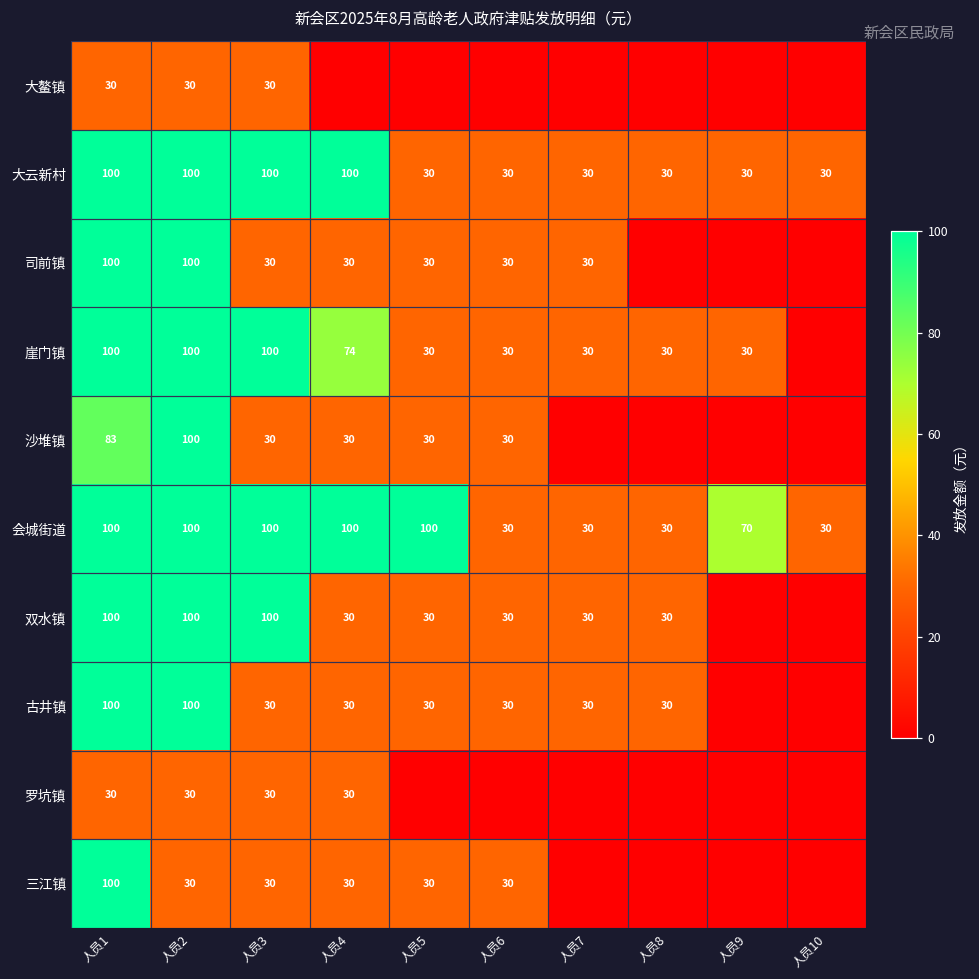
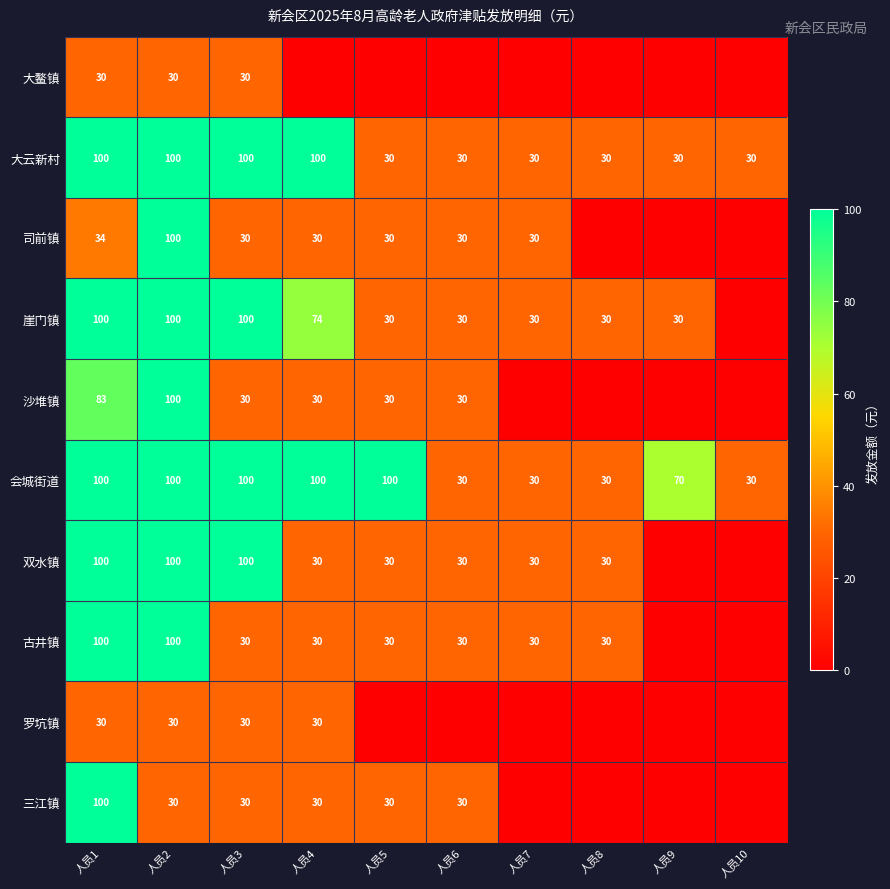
司前镇, 人员1: 100 -> 34
